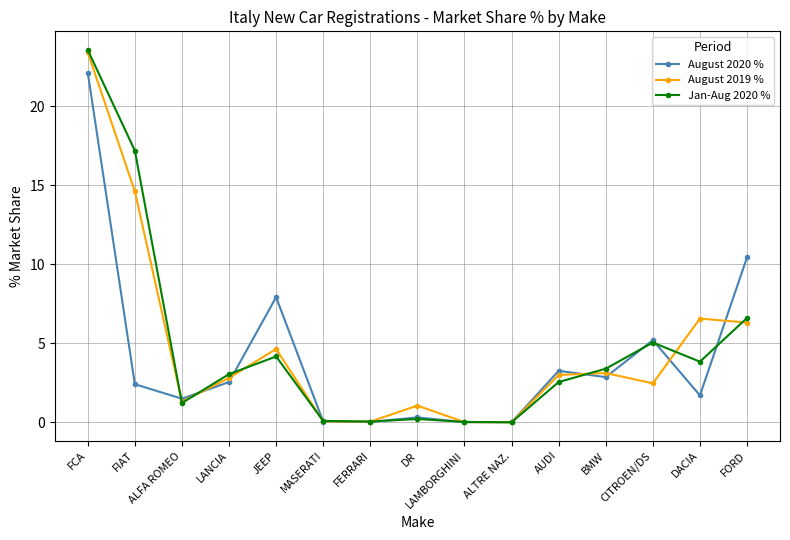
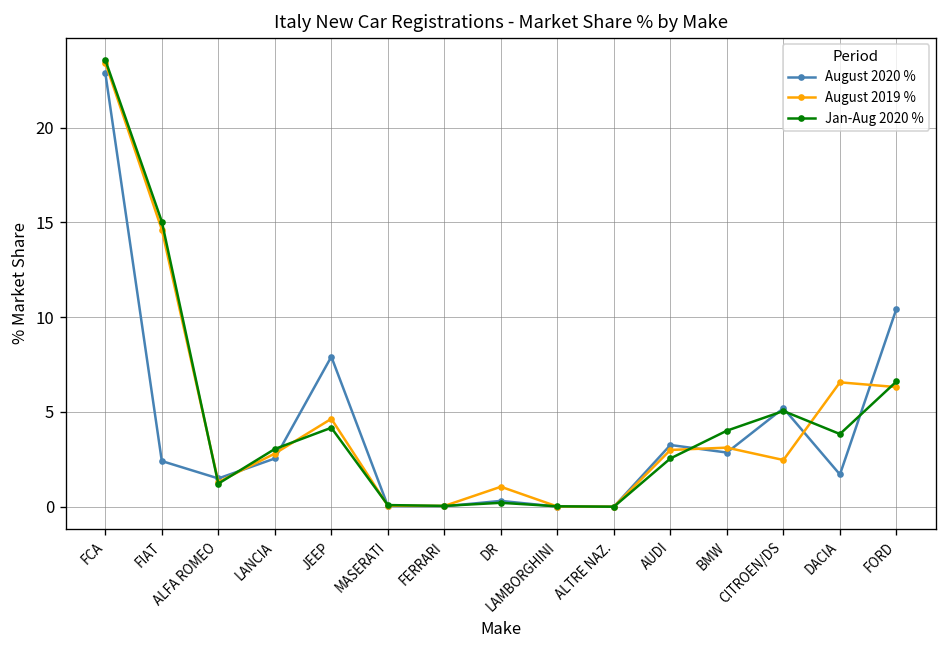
August 2020 %, FCA: 22.1 -> 22.9
Jan-Aug 2020 %, FIAT: 17.2 -> 15.0
Jan-Aug 2020 %, BMW: 3.4 -> 4.0
